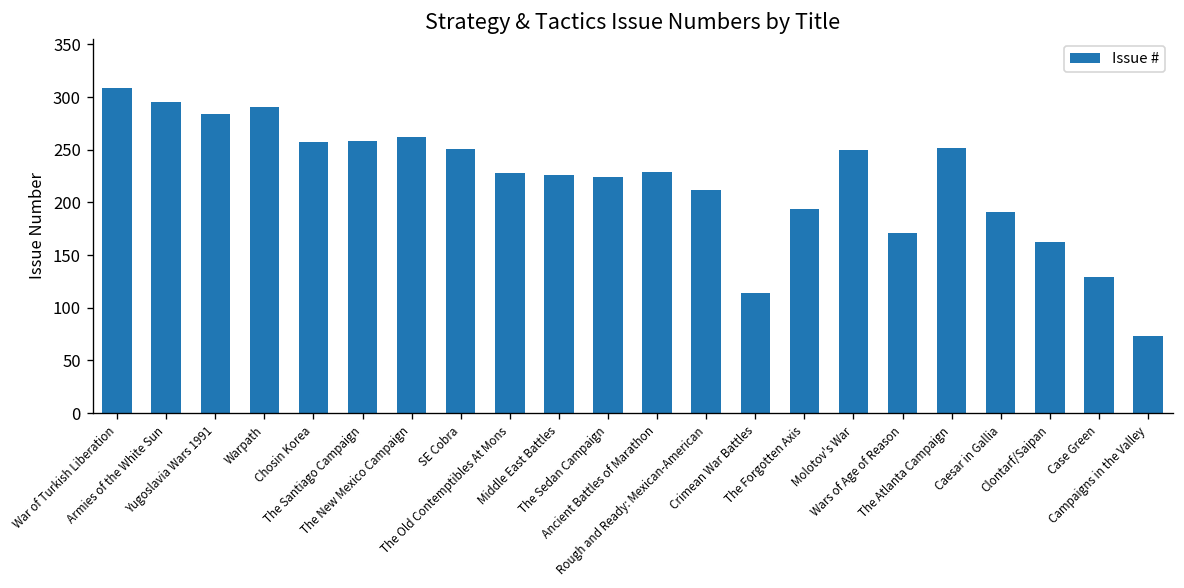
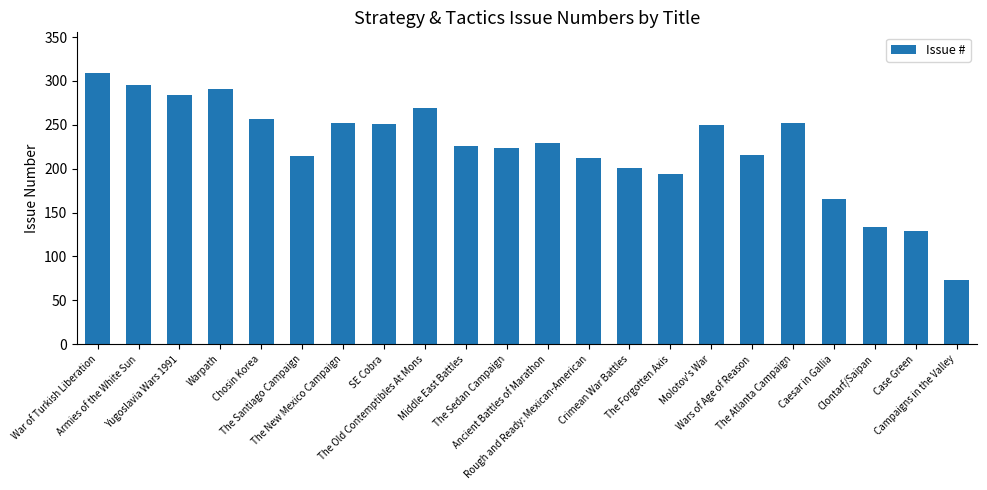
The Santiago Campaign: 260 -> 210
The New Mexico Campaign: 260 -> 250
The Old Contemptibles At Mons: 230 -> 270
Crimean War Battles: 110 -> 200
Wars of Age of Reason: 170 -> 220
Caesar in Gallia: 190 -> 170
Clontarf/Saipan: 160 -> 130
